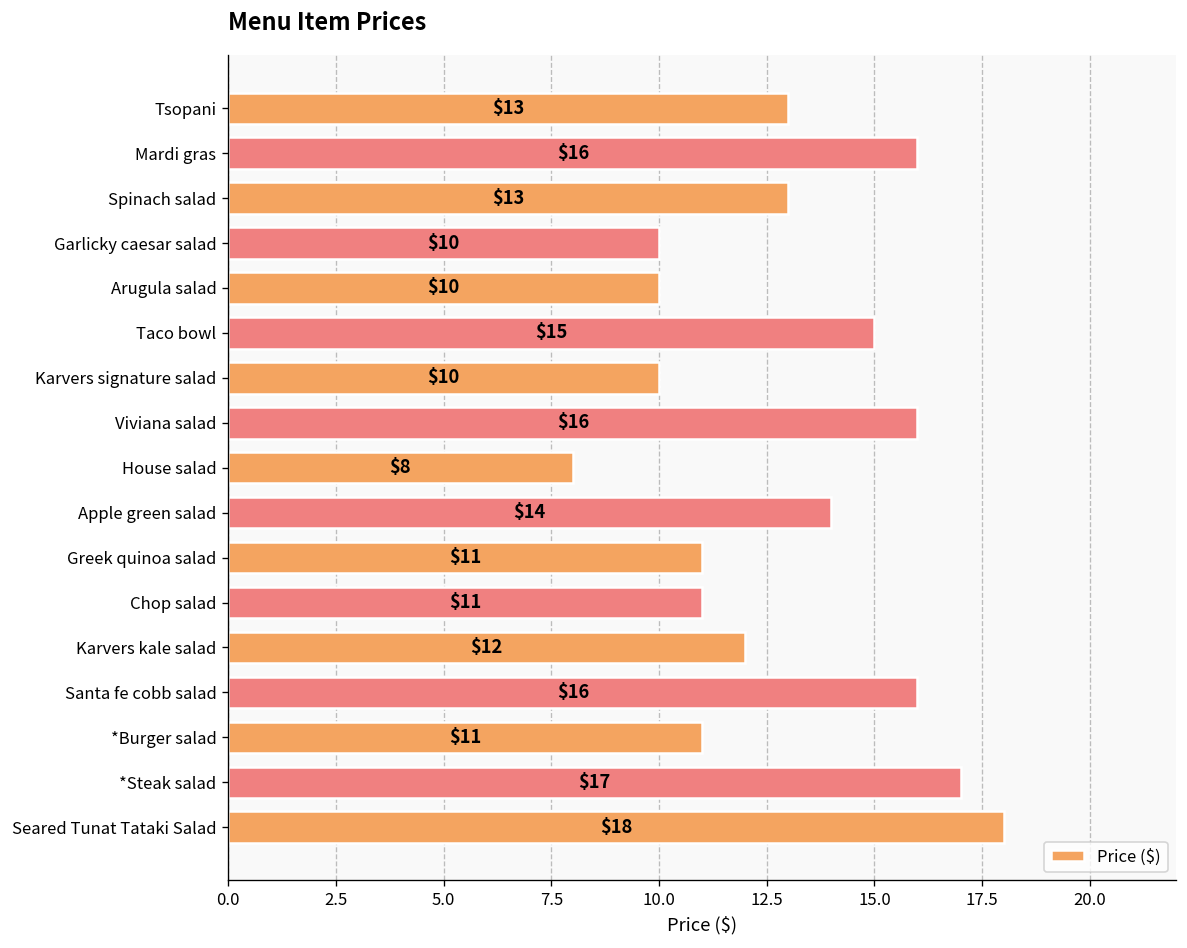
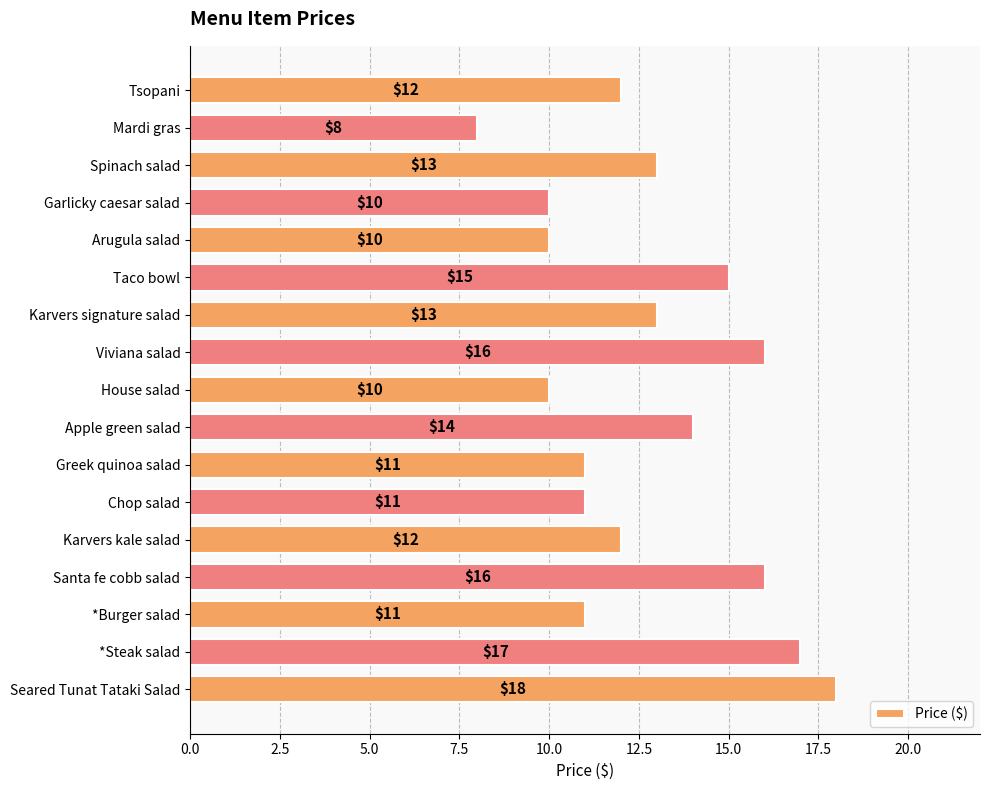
Tsopani: $13 -> $12
Mardi gras: $16 -> $8
Karvers signature salad: $10 -> $13
House salad: $8 -> $10
